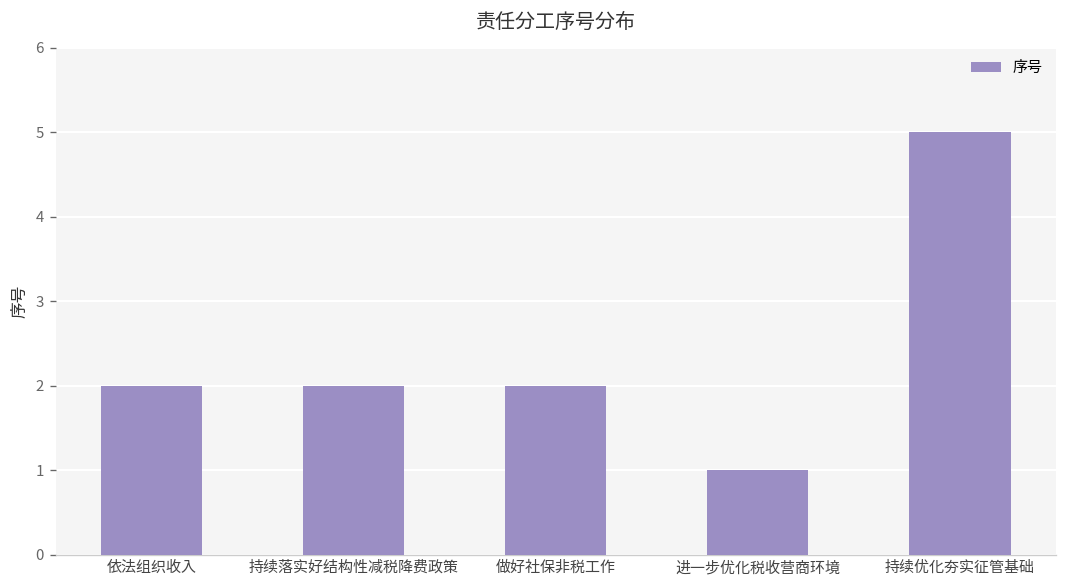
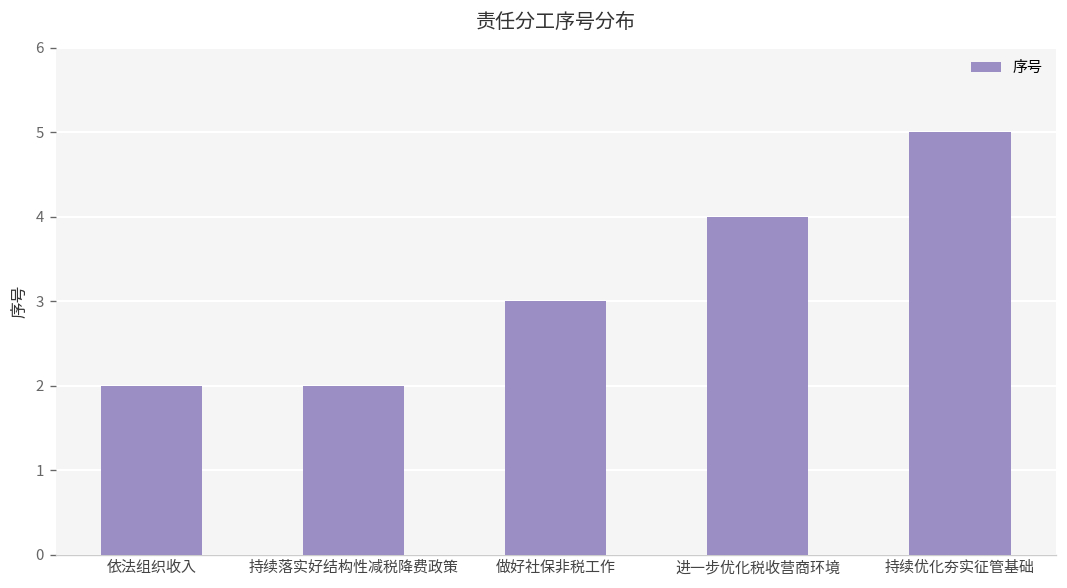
做好社保非税工作: 2 -> 3
进一步优化税收营商环境: 1 -> 4
